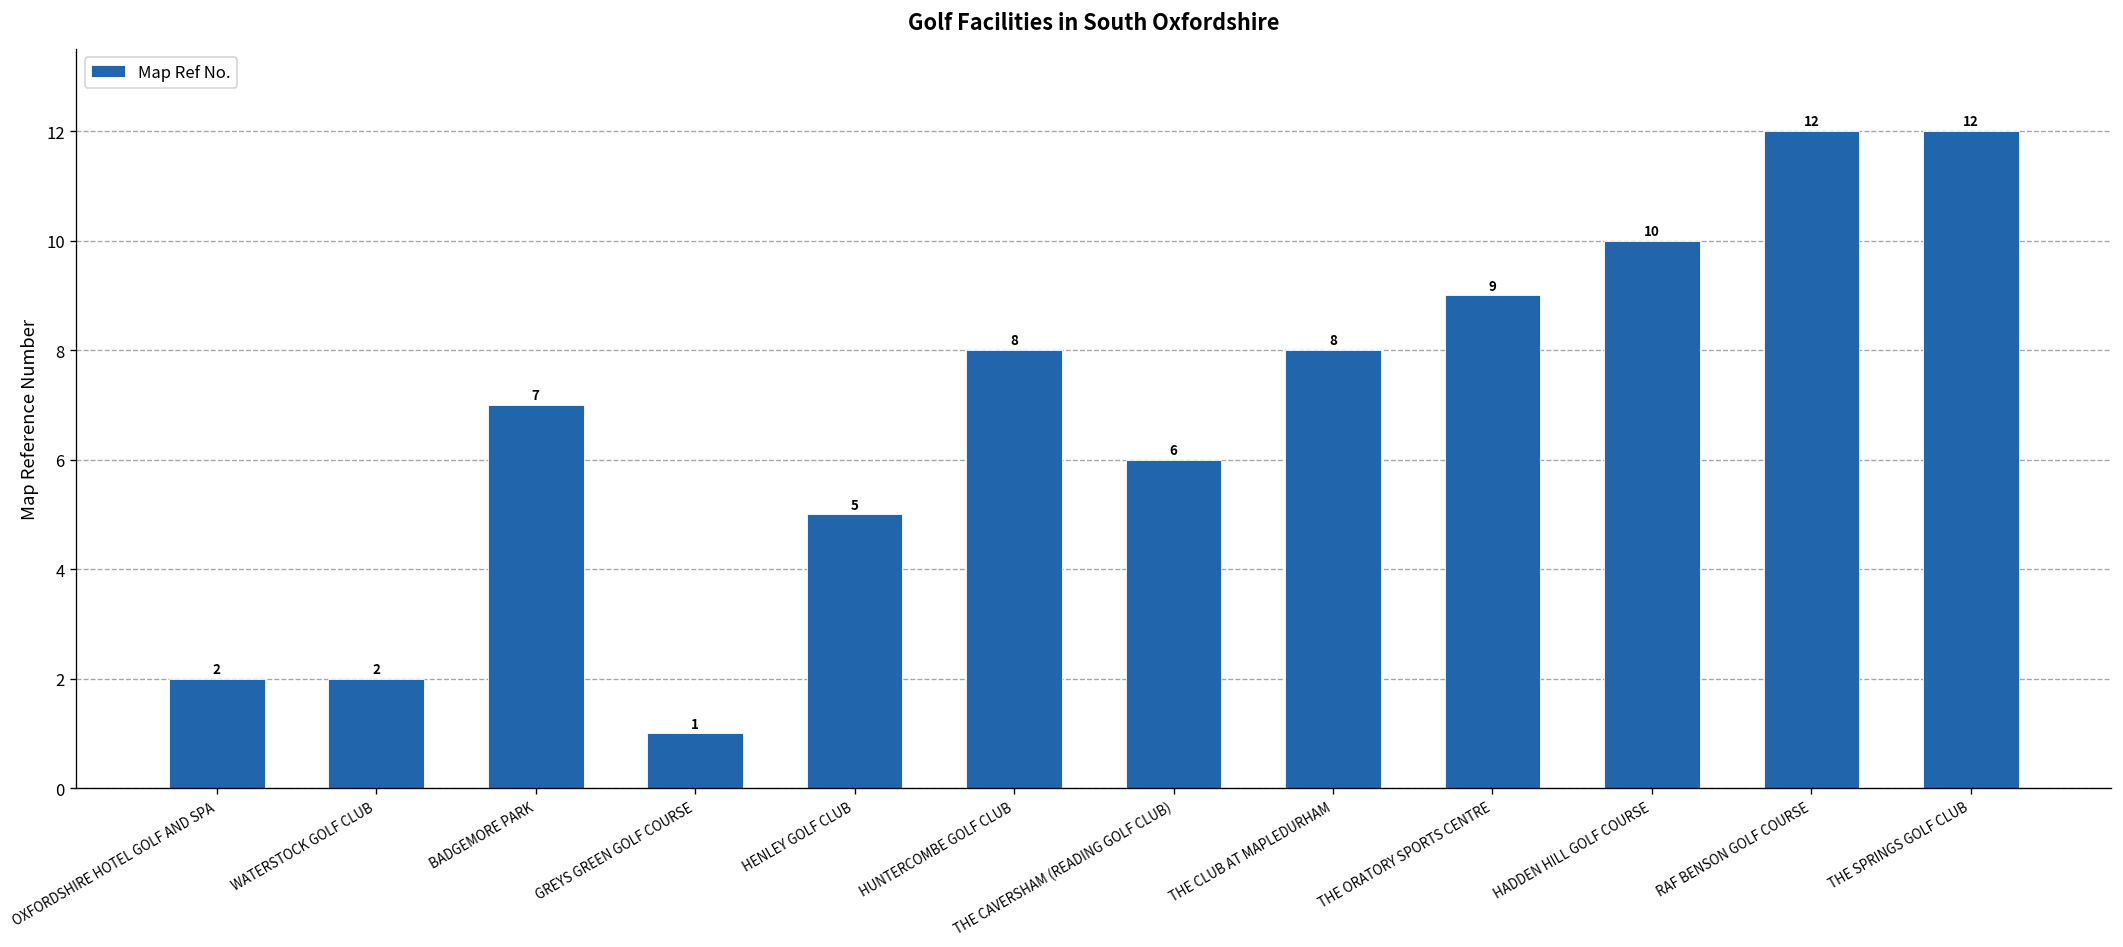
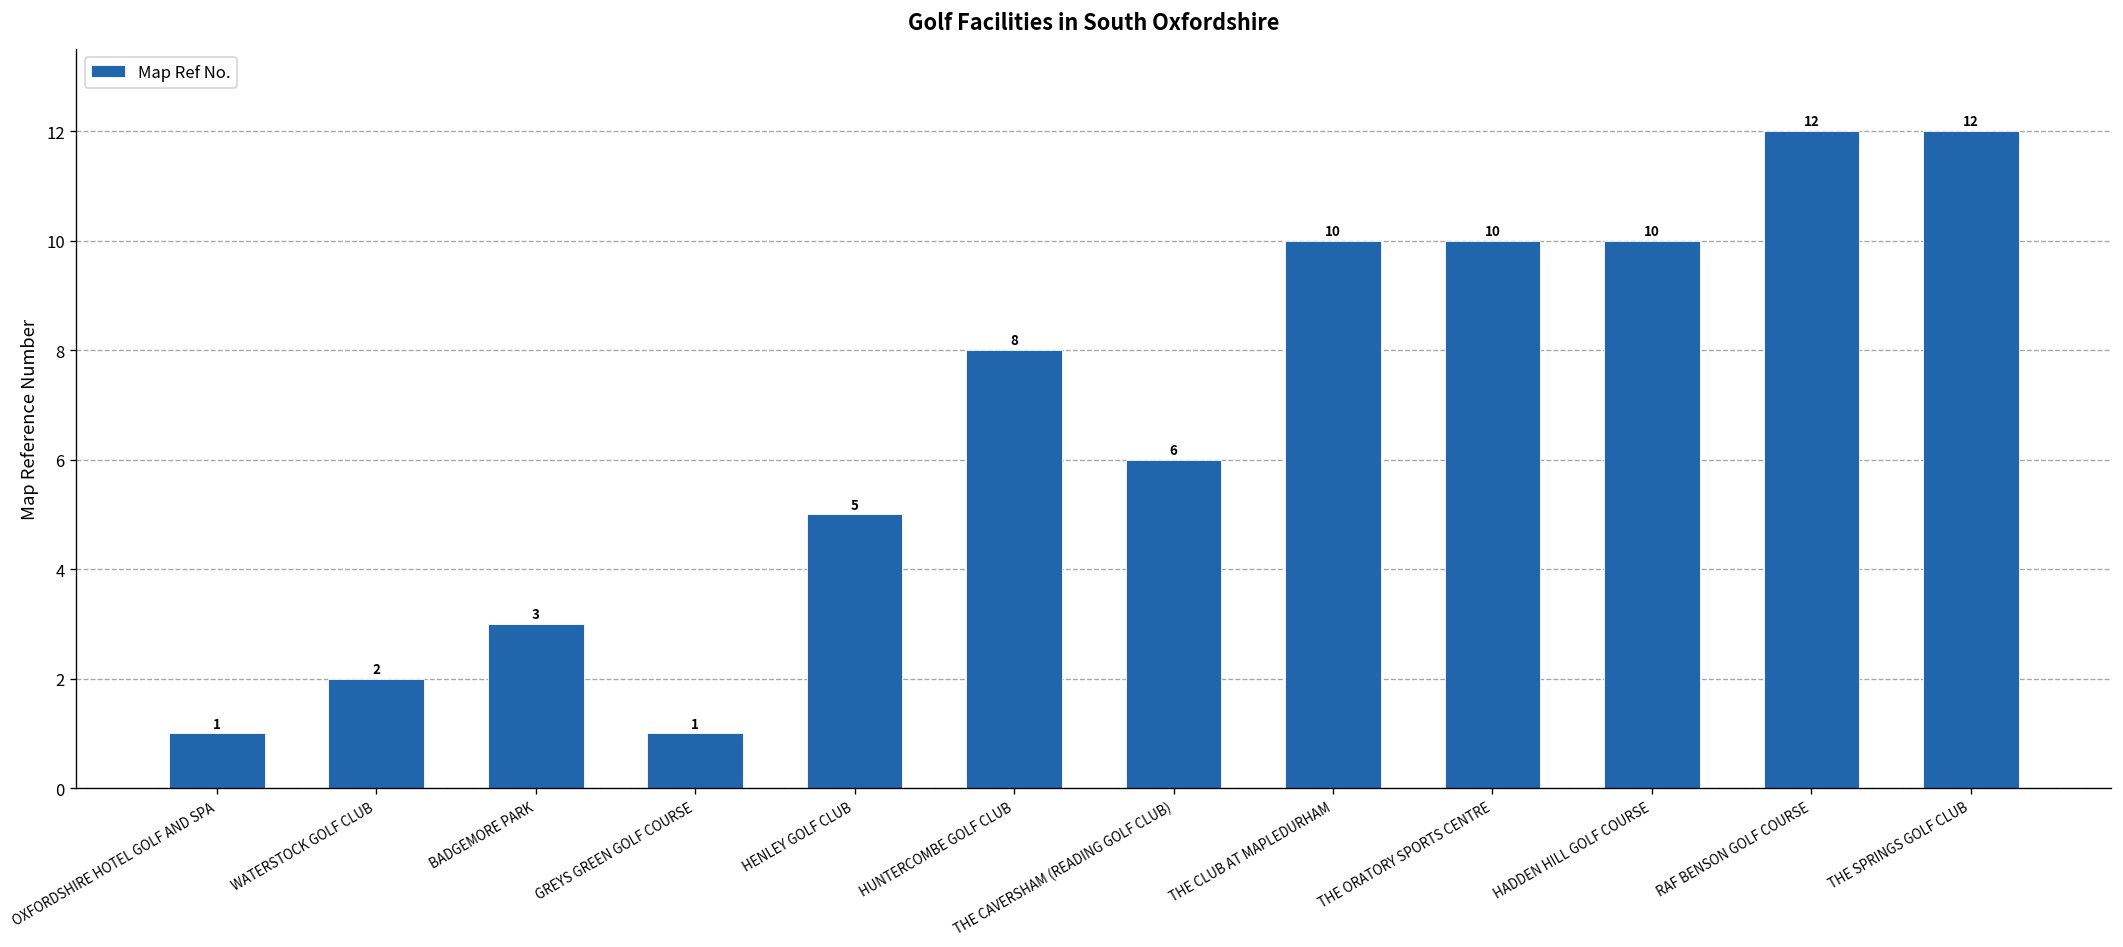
OXFORDSHIRE HOTEL GOLF AND SPA: 2 -> 1
BADGEMORE PARK: 7 -> 3
THE CLUB AT MAPLEDURHAM: 8 -> 10
THE ORATORY SPORTS CENTRE: 9 -> 10
